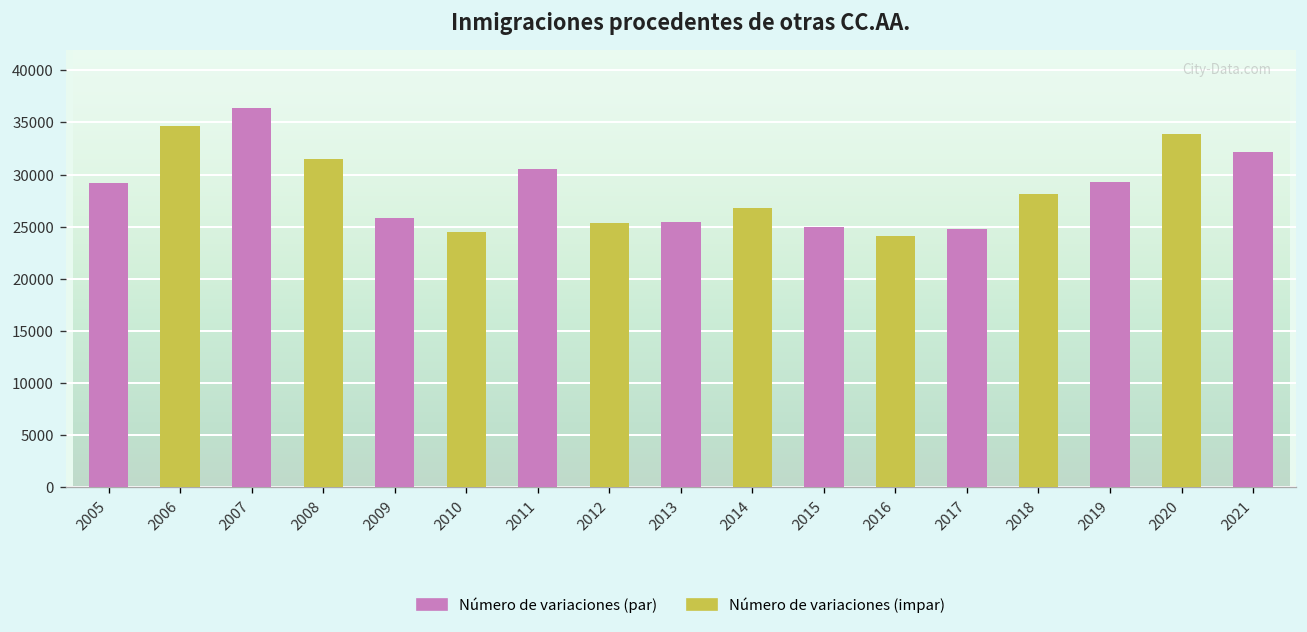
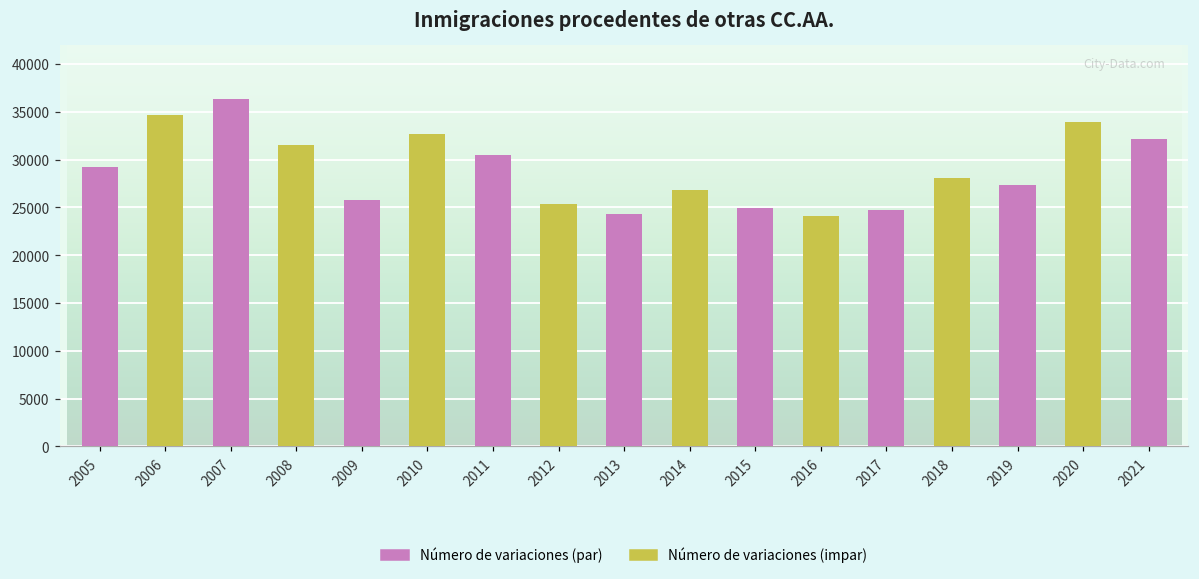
2010: 24000 -> 33000
2013: 25000 -> 24000
2019: 29000 -> 27000
